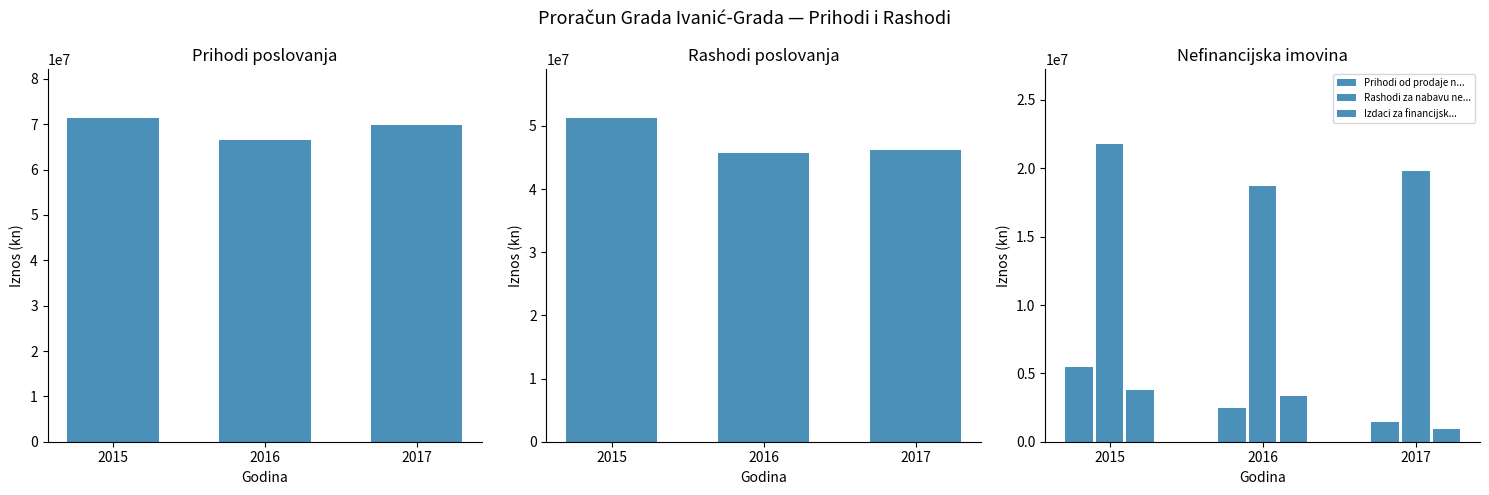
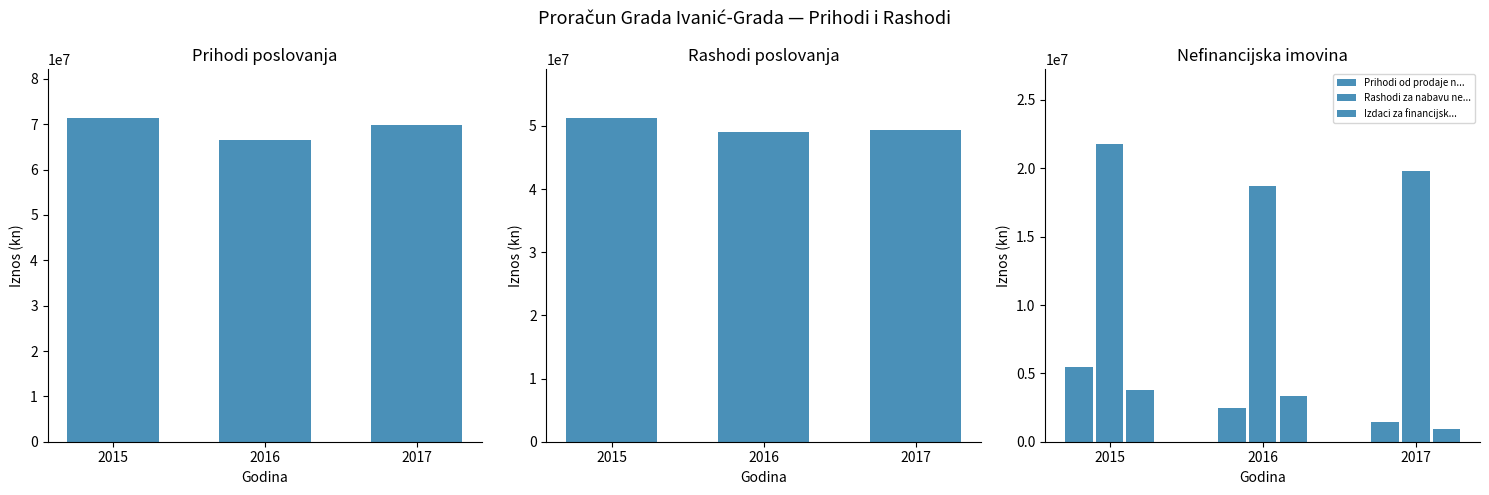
Rashodi poslovanja, 2016: 46000000 -> 49000000
Rashodi poslovanja, 2017: 46000000 -> 49000000
